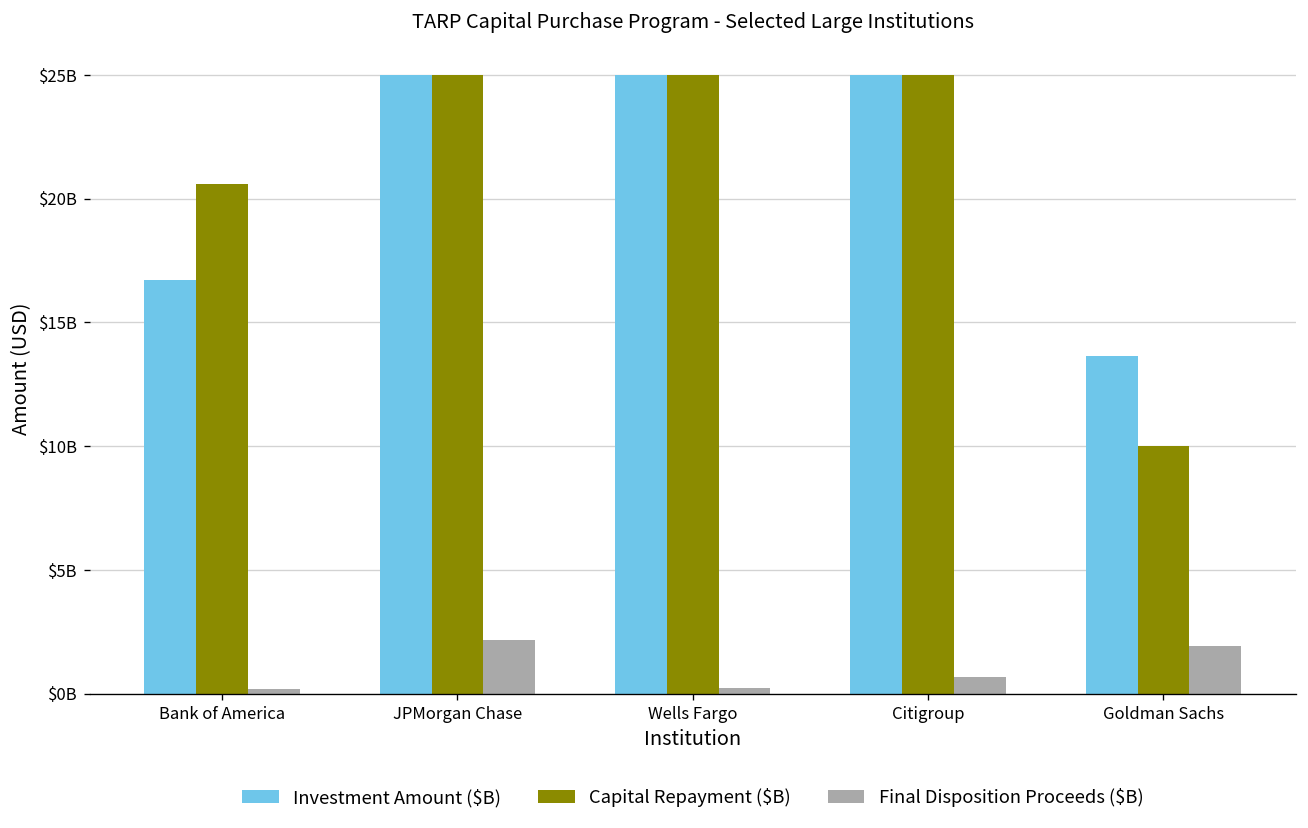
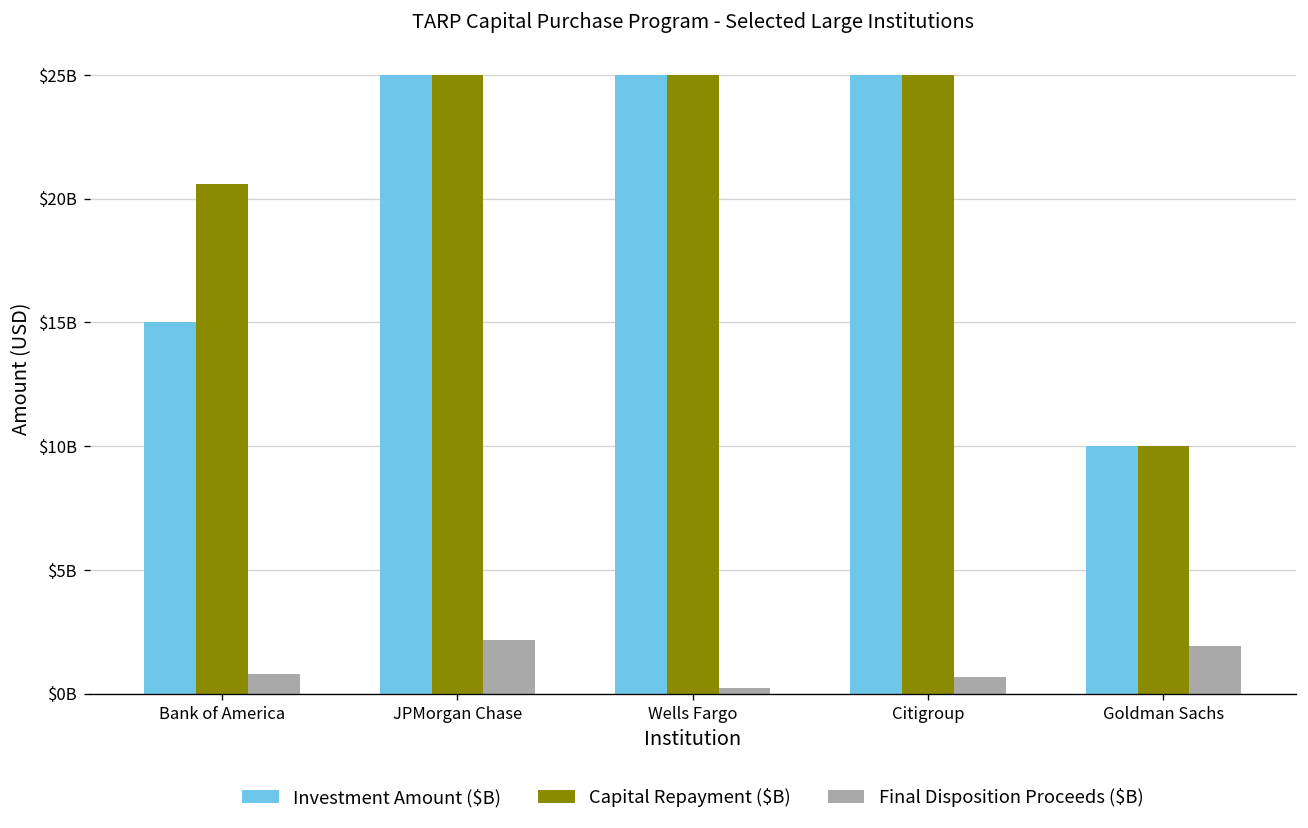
Investment Amount ($B), Bank of America: $16700000000 -> $15000000000
Final Disposition Proceeds ($B), Bank of America: $200000000 -> $800000000
Investment Amount ($B), Goldman Sachs: $13600000000 -> $10000000000
